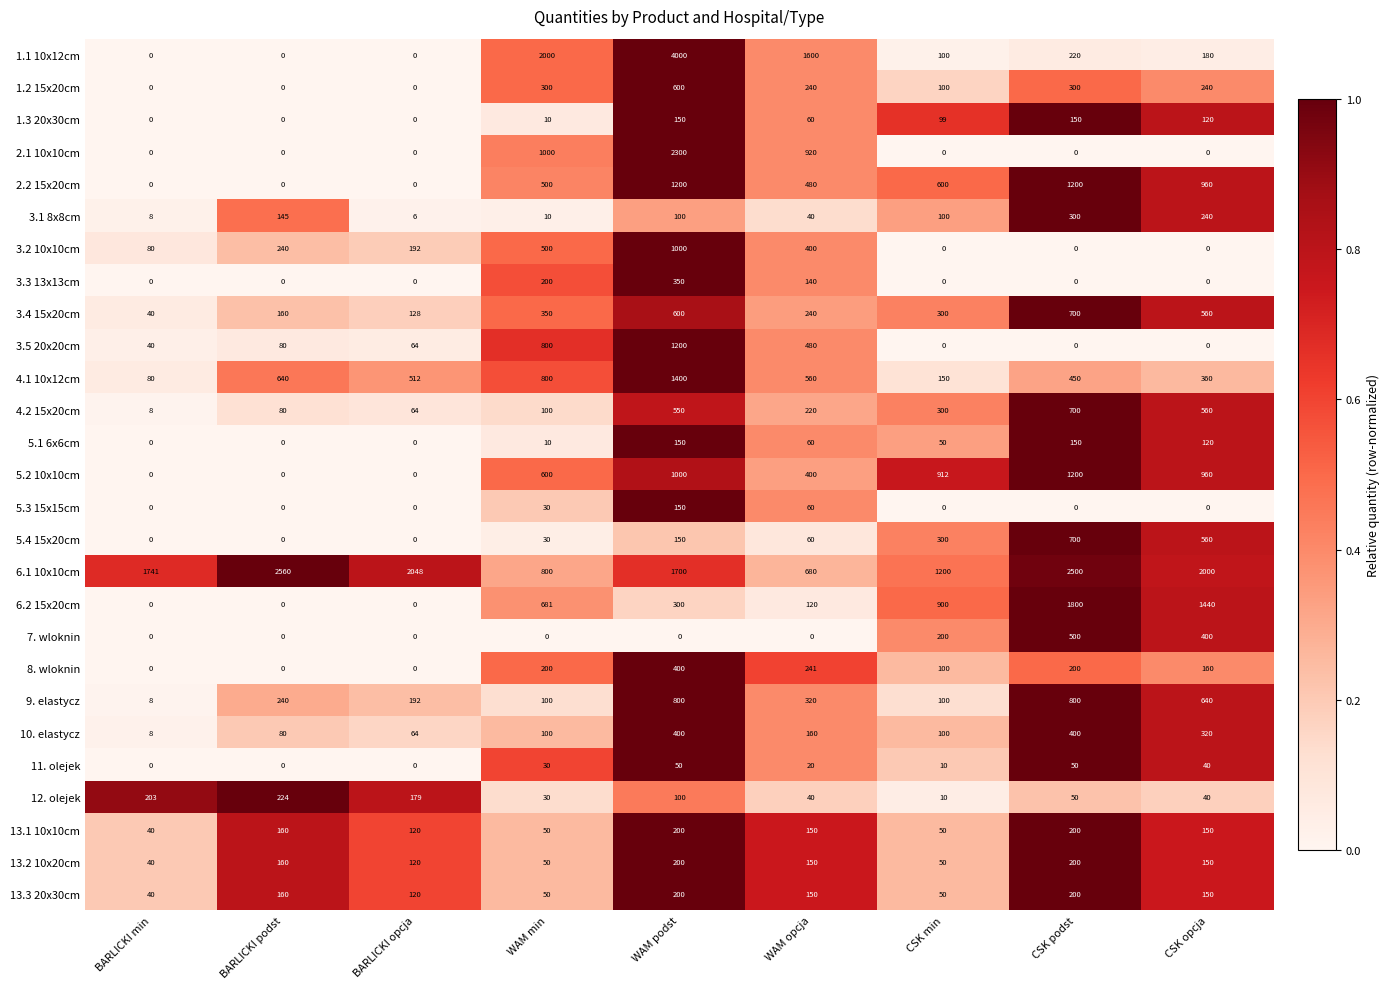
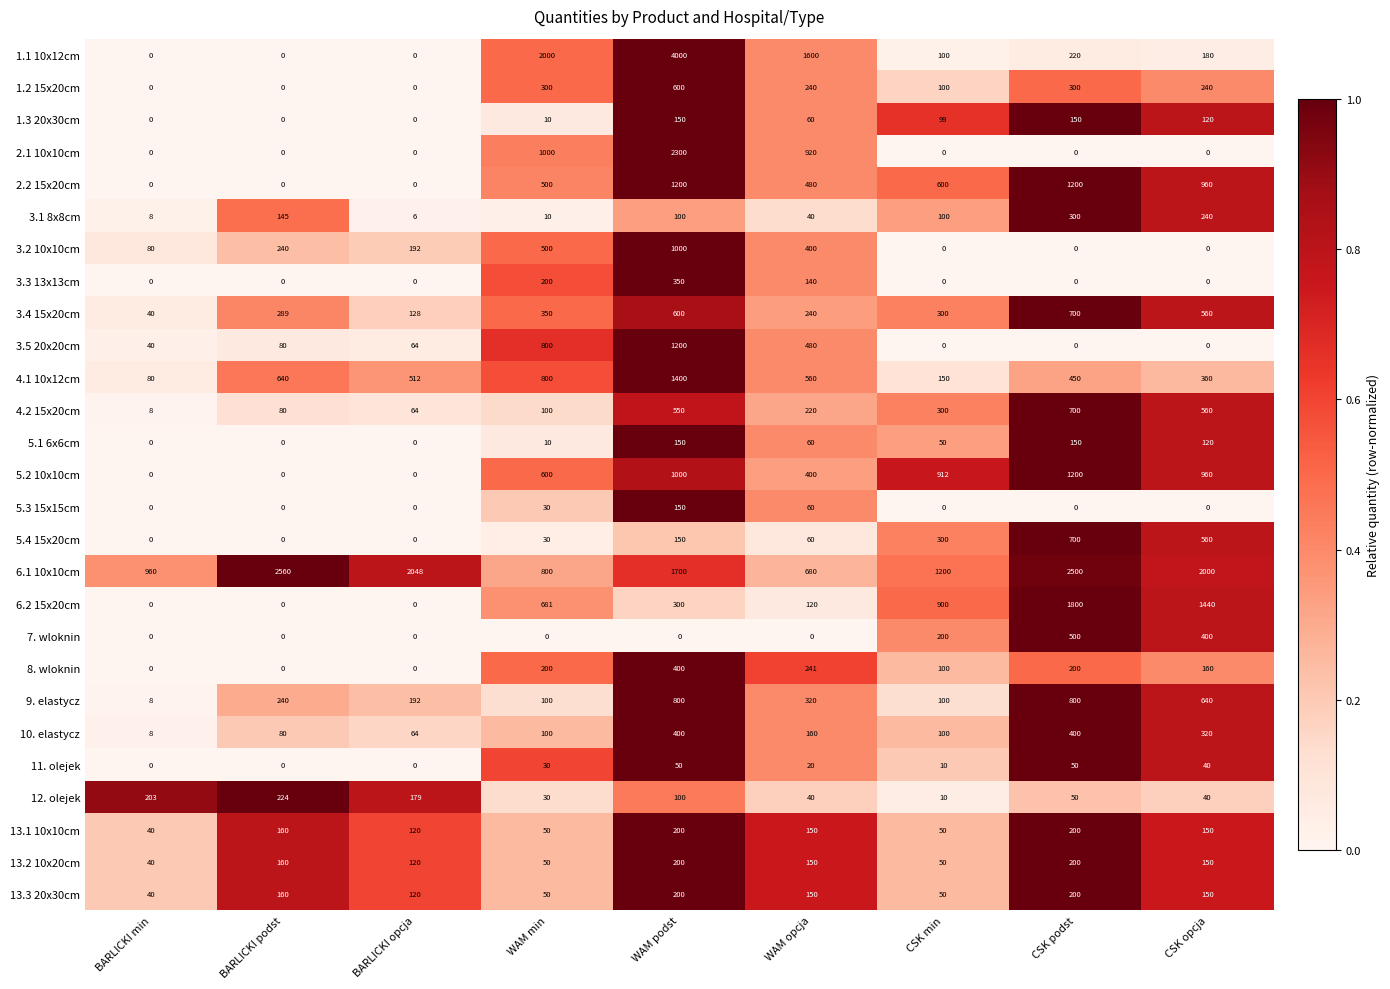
3.4 15x20cm, BARLICKI podst: 160 -> 289
6.1 10x10cm, BARLICKI min: 1741 -> 960
